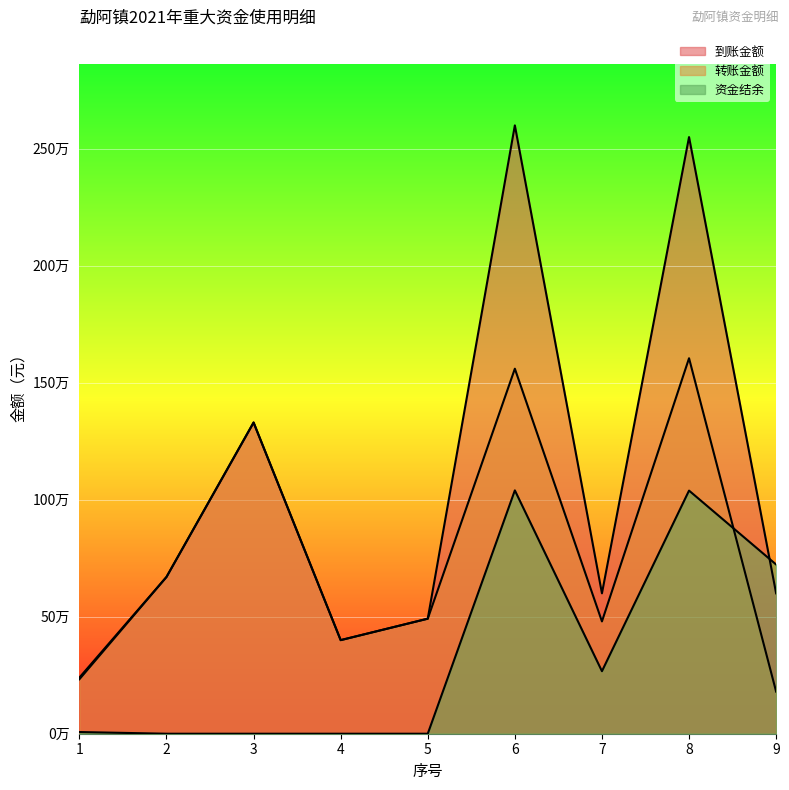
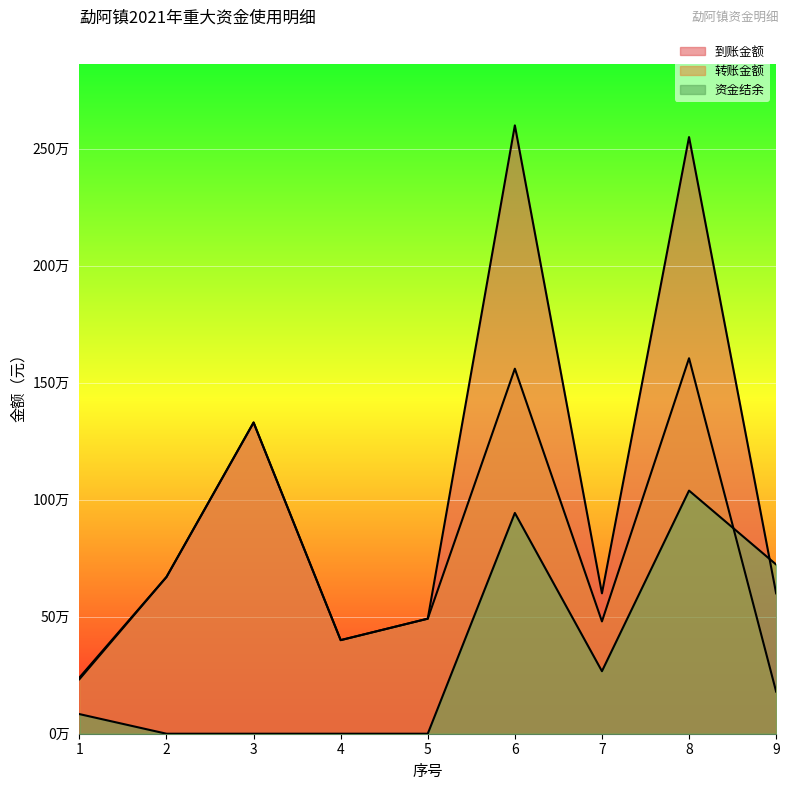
资金结余, 1: 1万 -> 8万
资金结余, 6: 104万 -> 94万
